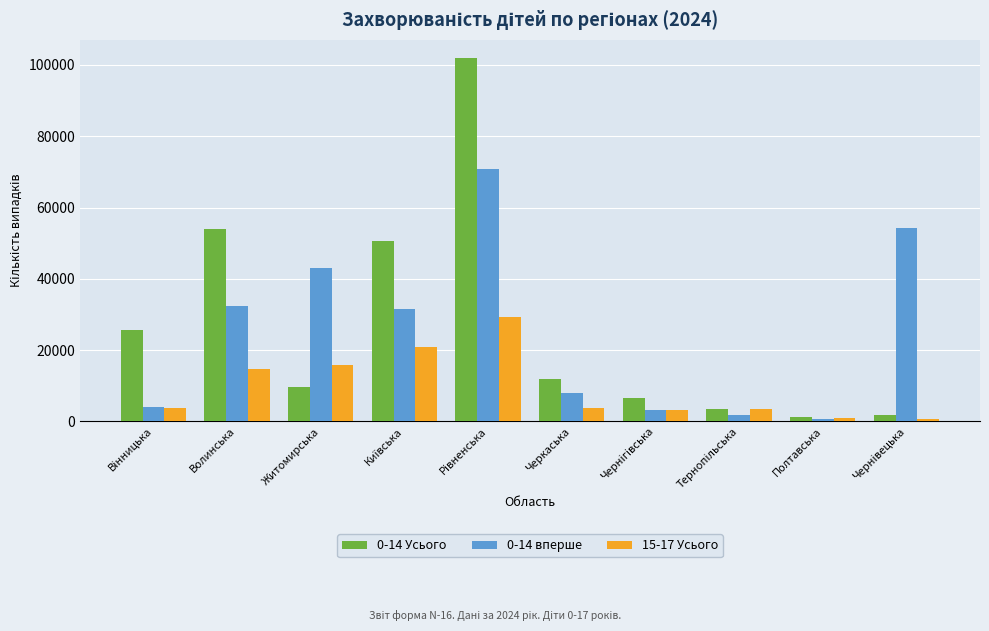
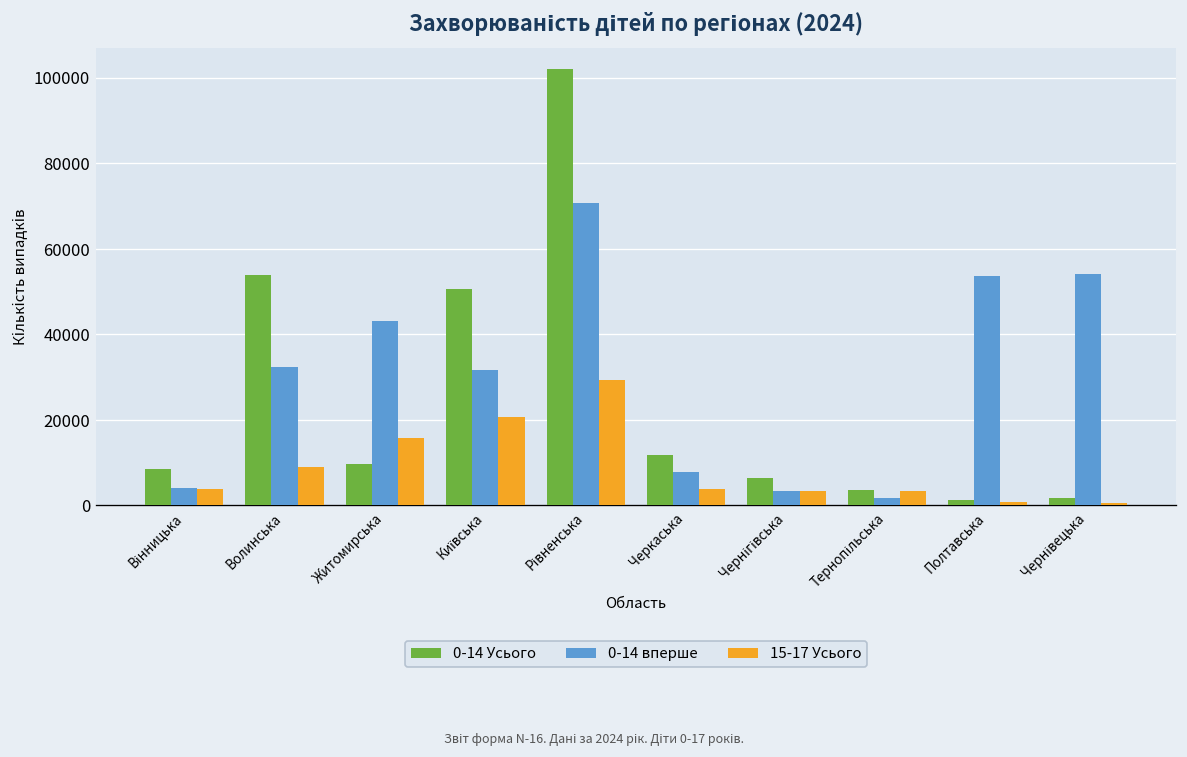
0-14 Усього, Вінницька: 26000 -> 9000
15-17 Усього, Волинська: 15000 -> 9000
0-14 вперше, Полтавська: 1000 -> 54000
